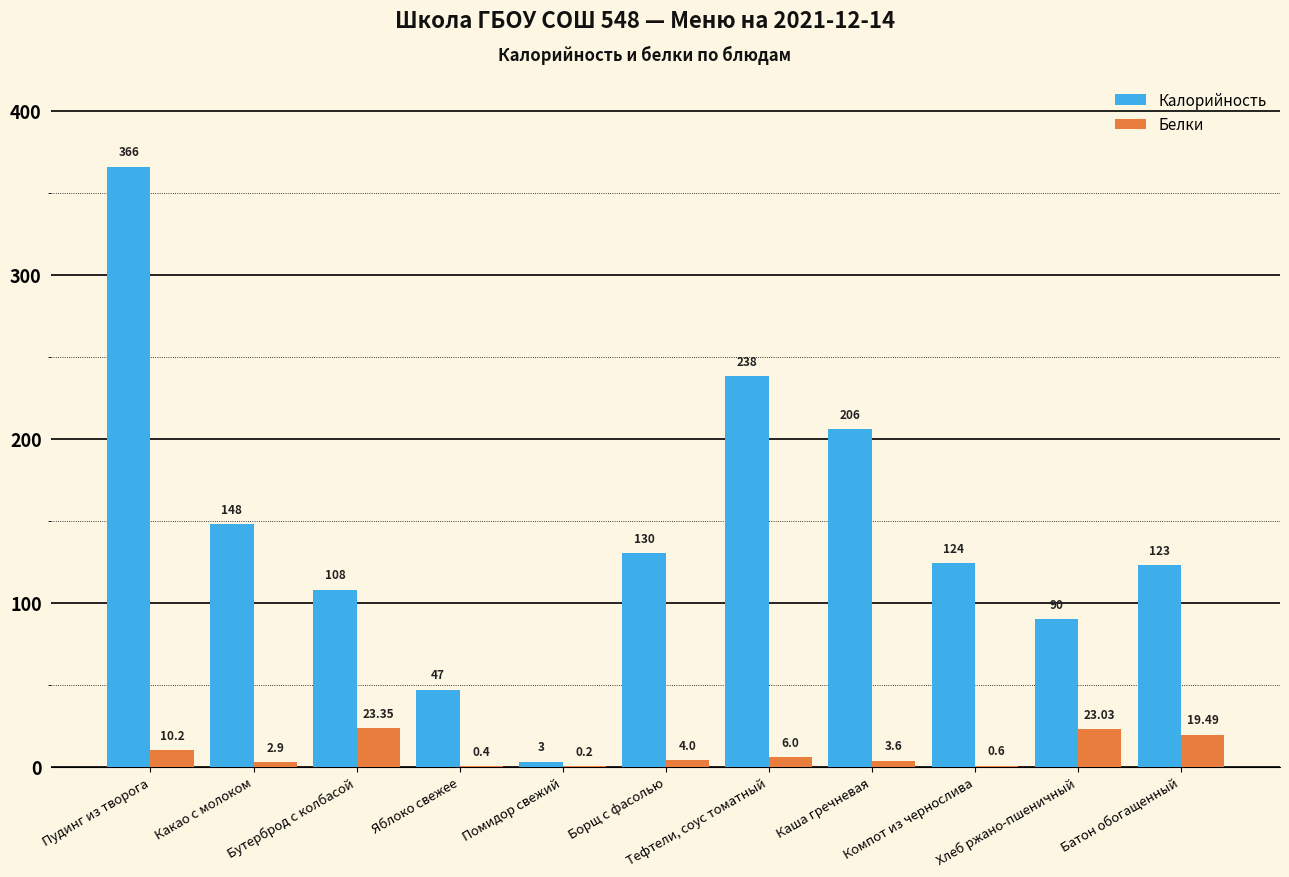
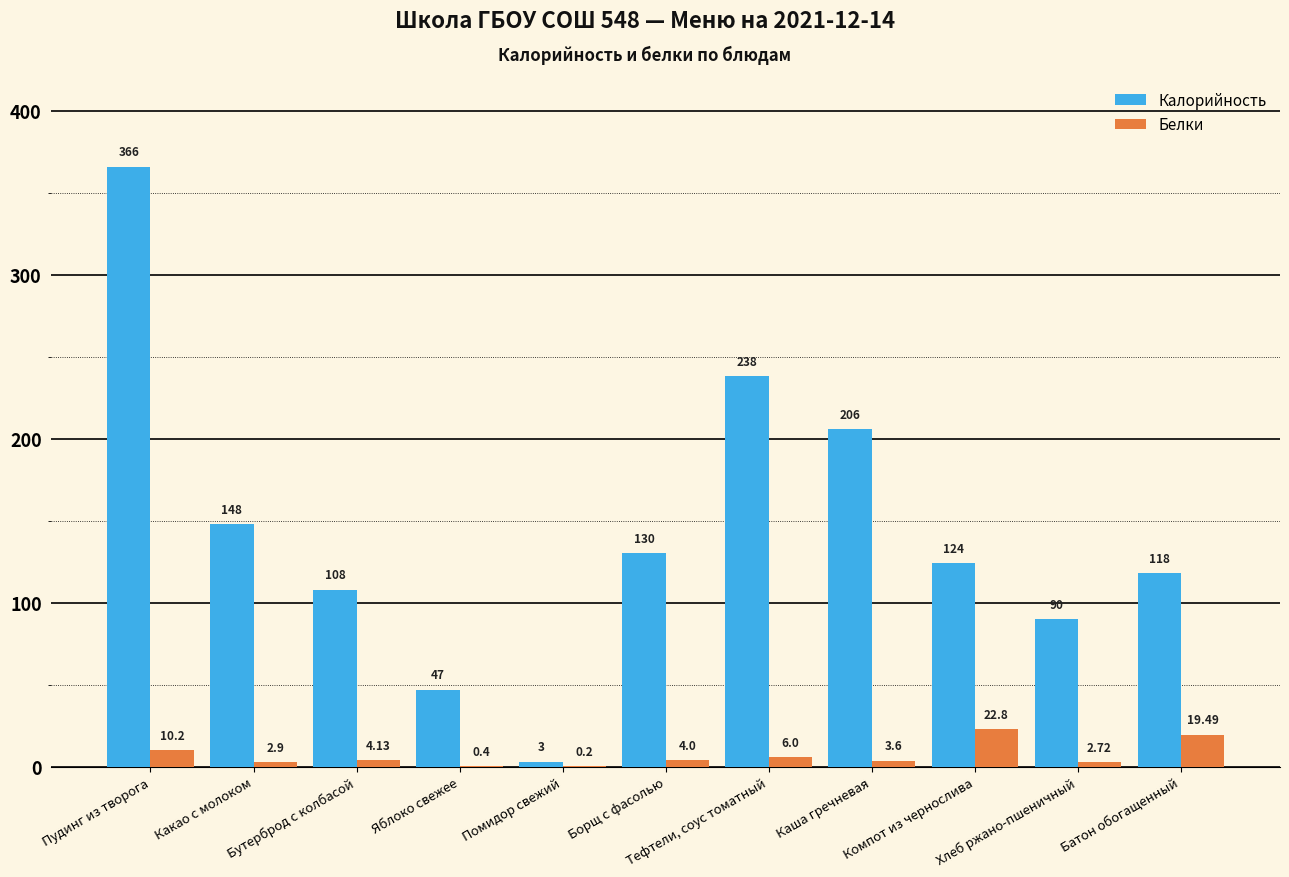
Белки, Бутерброд с колбасой: 23.35 -> 4.13
Белки, Компот из чернослива: 0.6 -> 22.8
Белки, Хлеб ржано-пшеничный: 23.03 -> 2.72
Калорийность, Батон обогащенный: 123 -> 118
